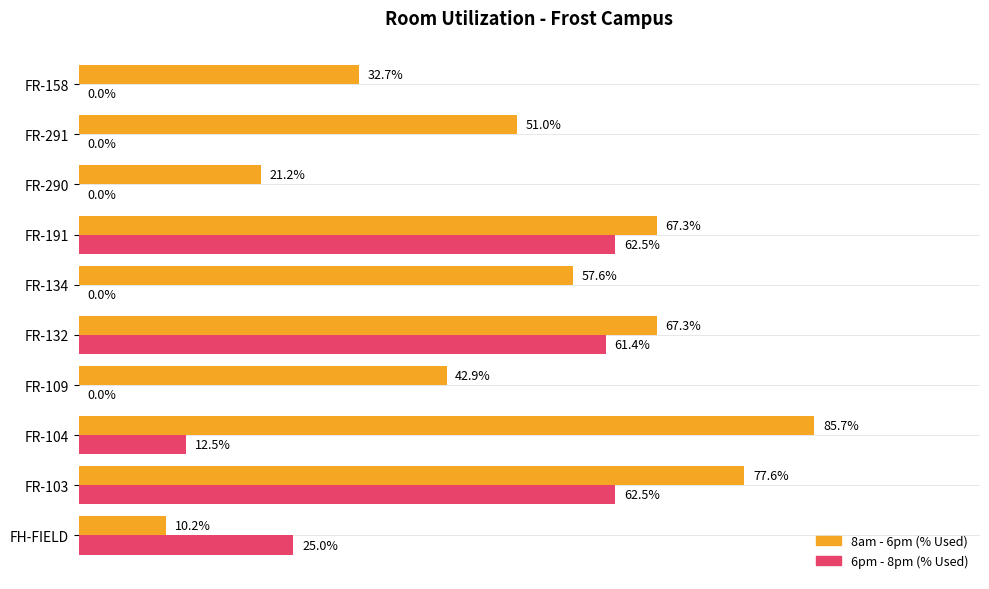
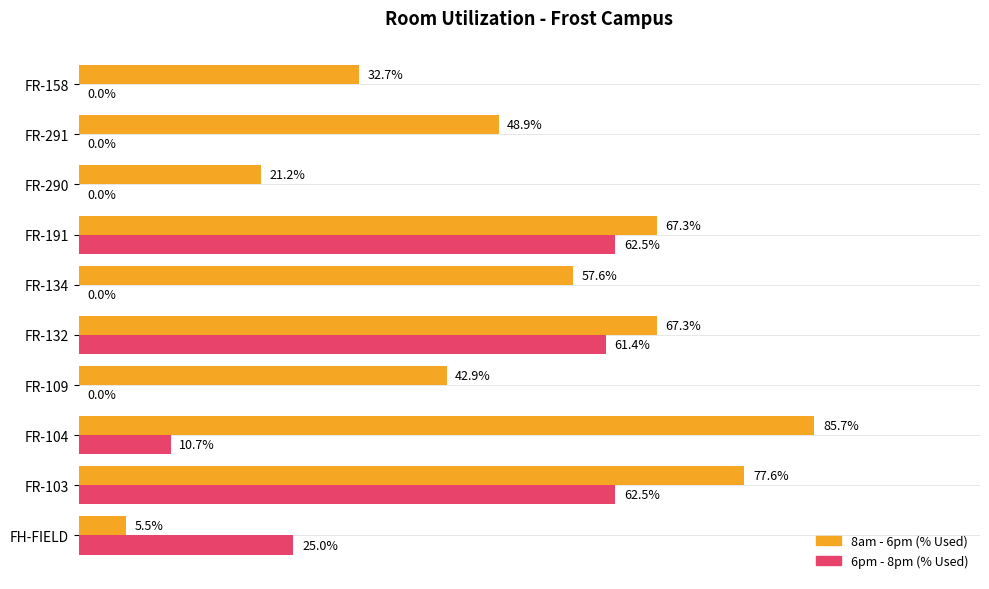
8am - 6pm (% Used), FR-291: 51.0% -> 48.9%
6pm - 8pm (% Used), FR-104: 12.5% -> 10.7%
8am - 6pm (% Used), FH-FIELD: 10.2% -> 5.5%
